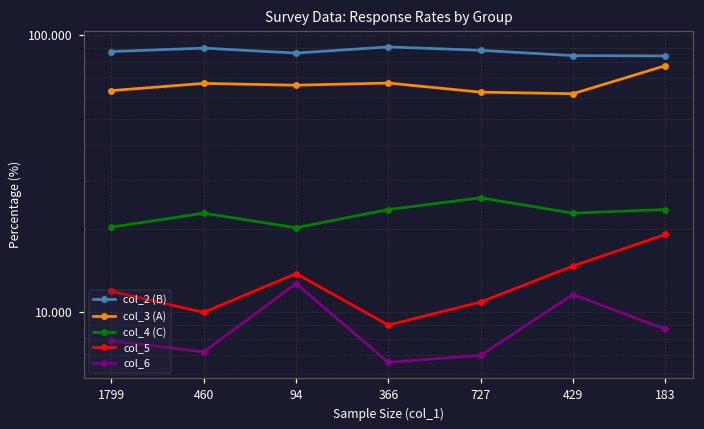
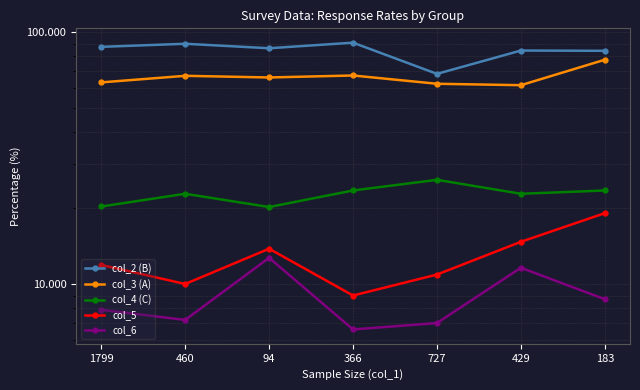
col_2 (B), 727: 88 -> 68
